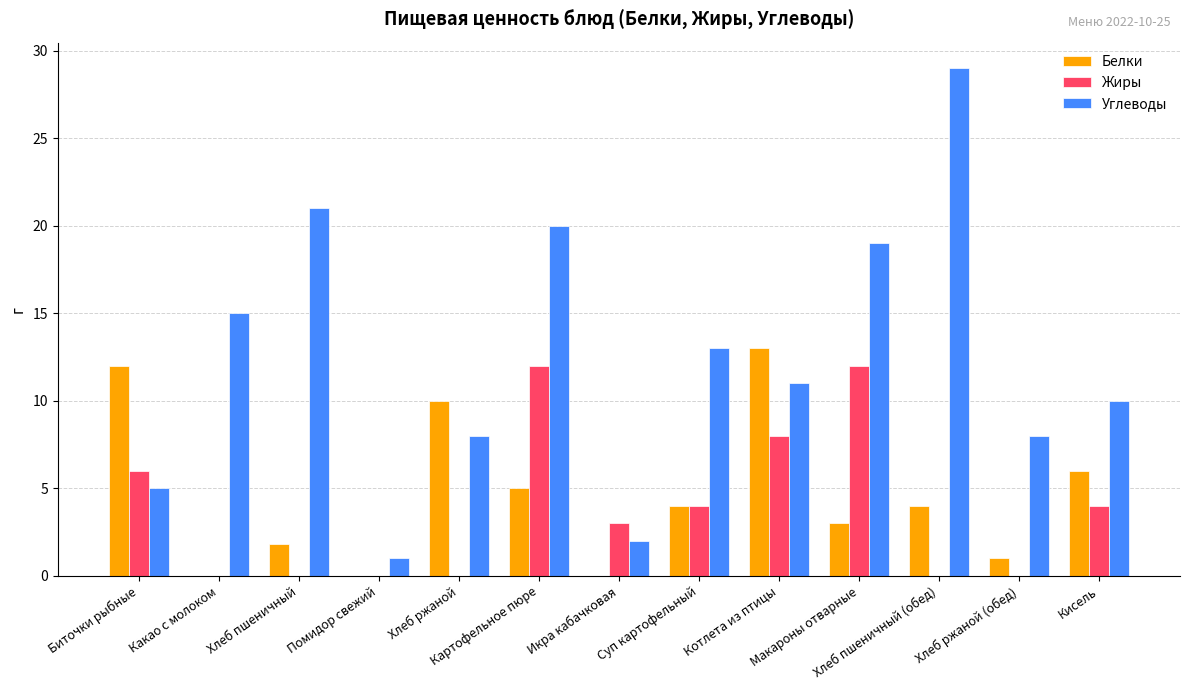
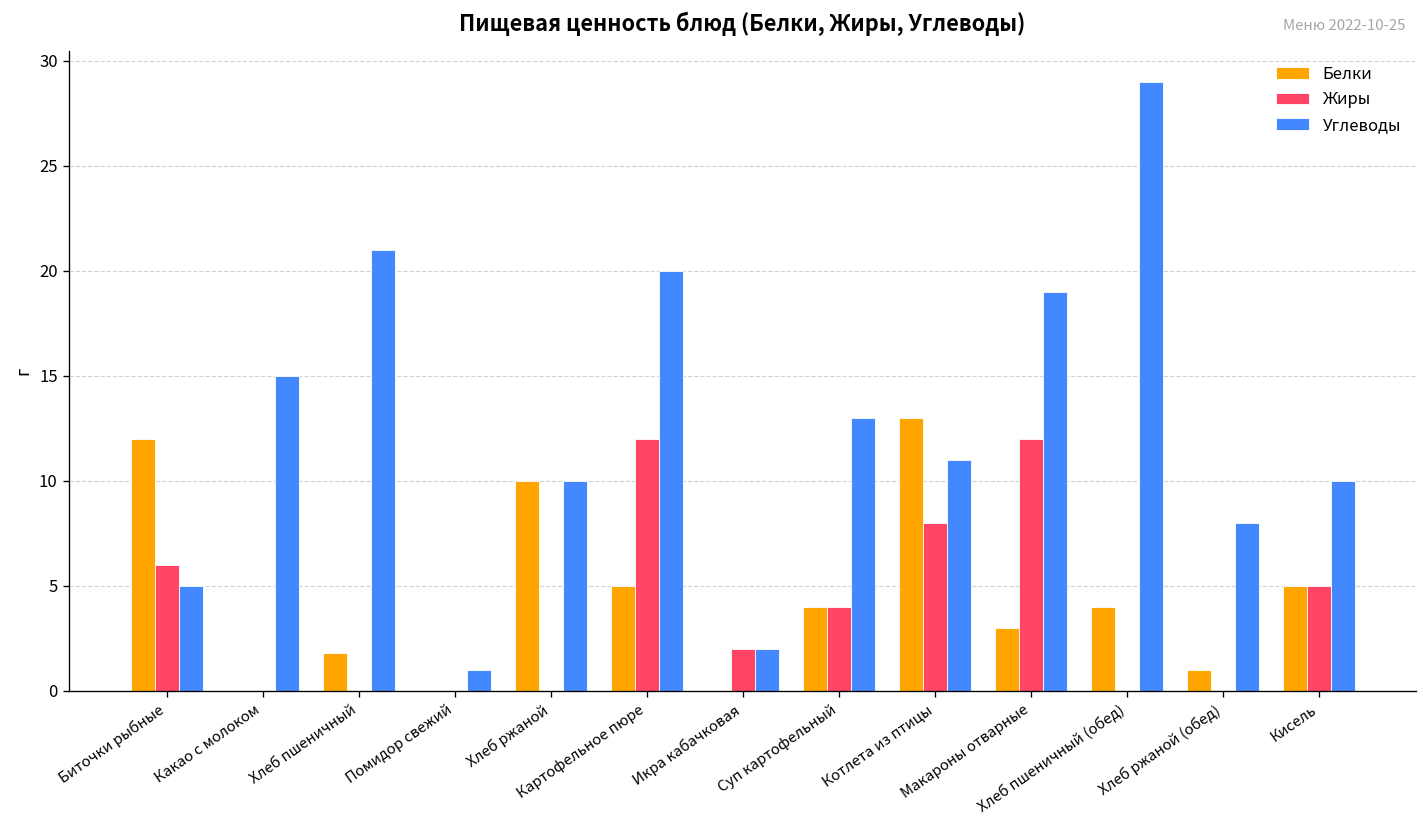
Углеводы, Хлеб ржаной: 8 -> 10
Жиры, Икра кабачковая: 3 -> 2
Белки, Кисель: 6 -> 5
Жиры, Кисель: 4 -> 5
